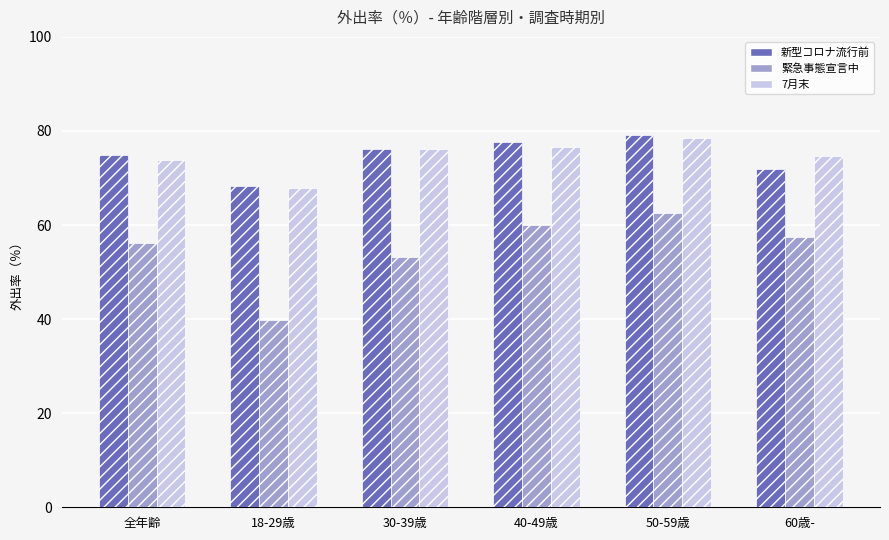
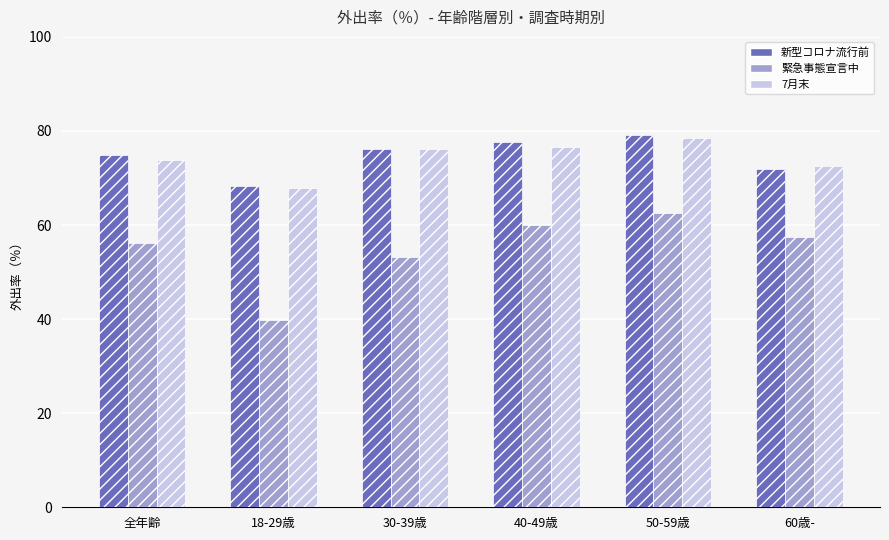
7月末, 60歳-: 75 -> 72
